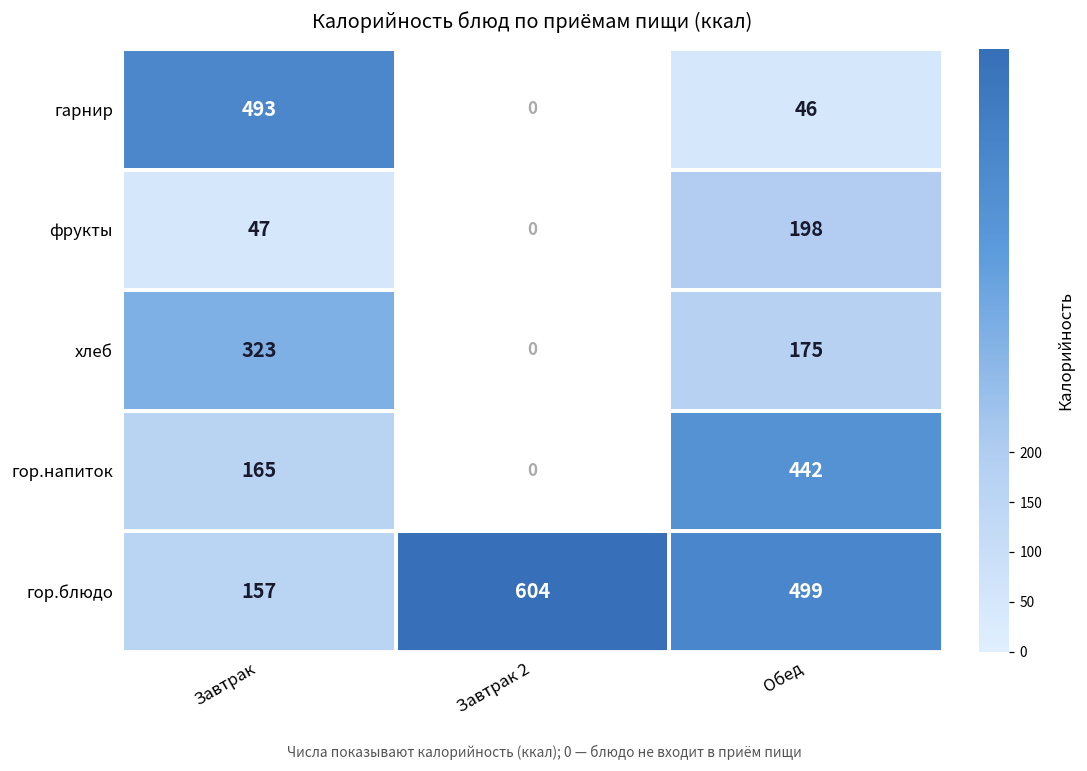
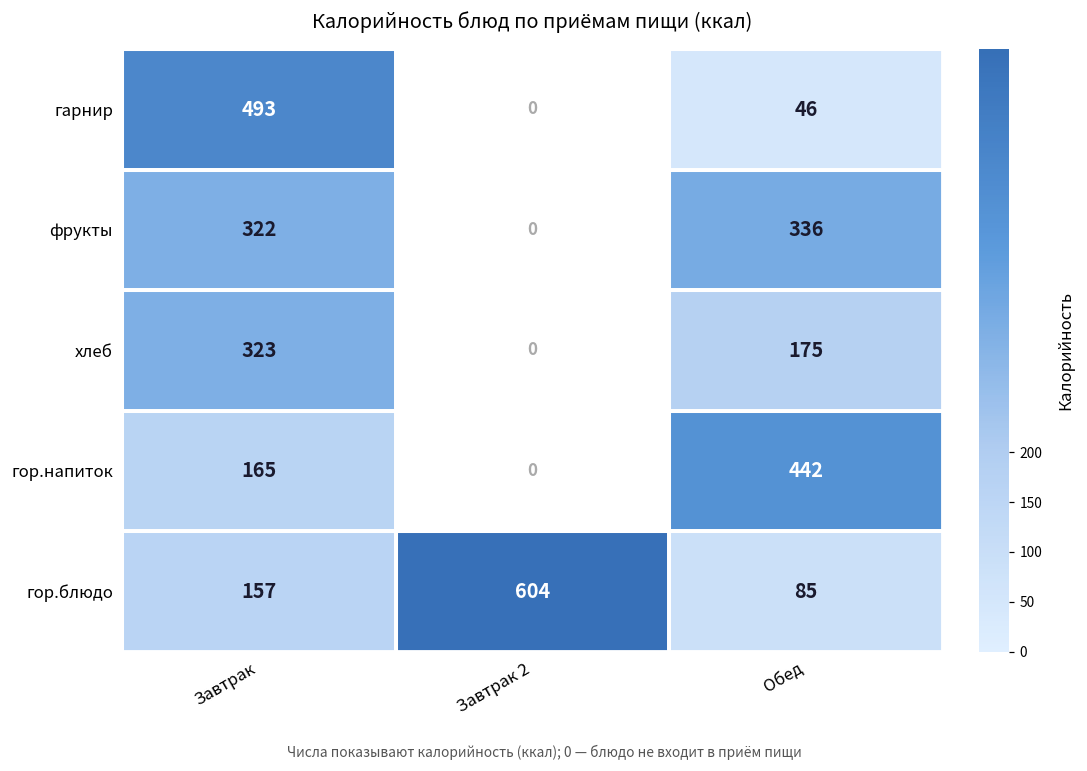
фрукты, Завтрак: 47 -> 322
фрукты, Обед: 198 -> 336
гор.блюдо, Обед: 499 -> 85
